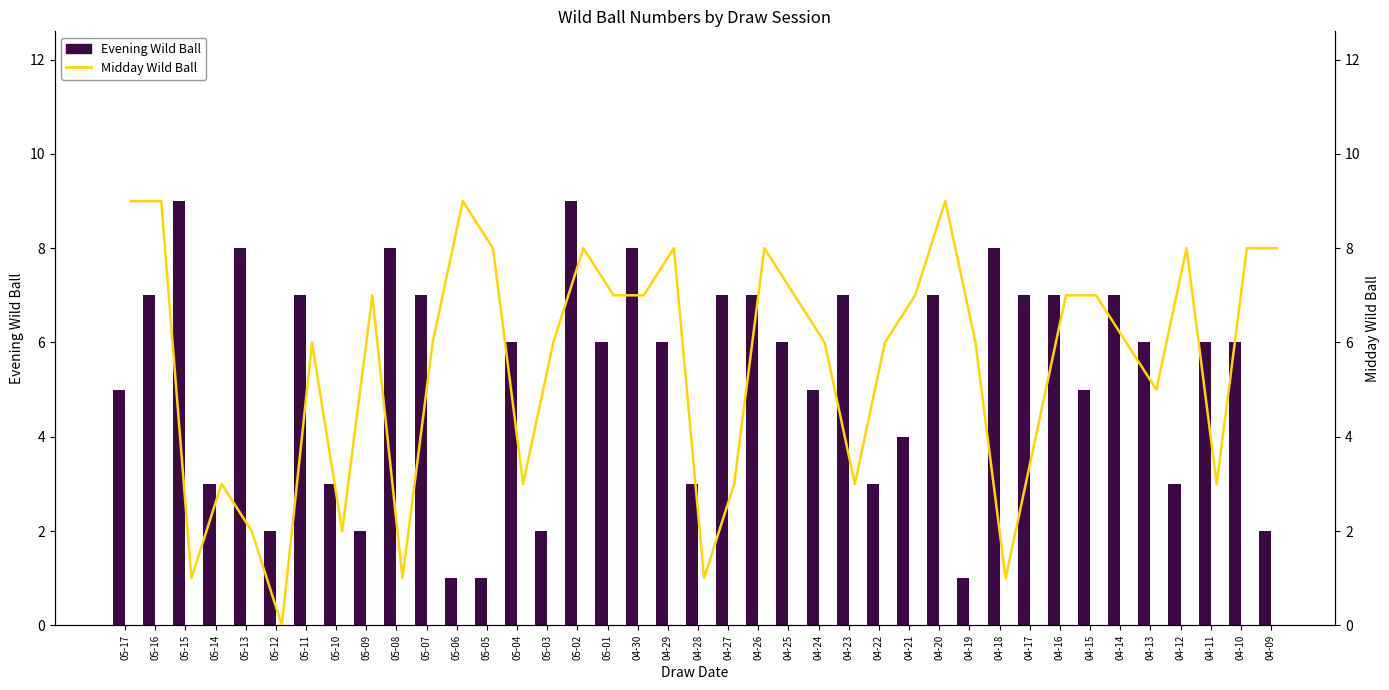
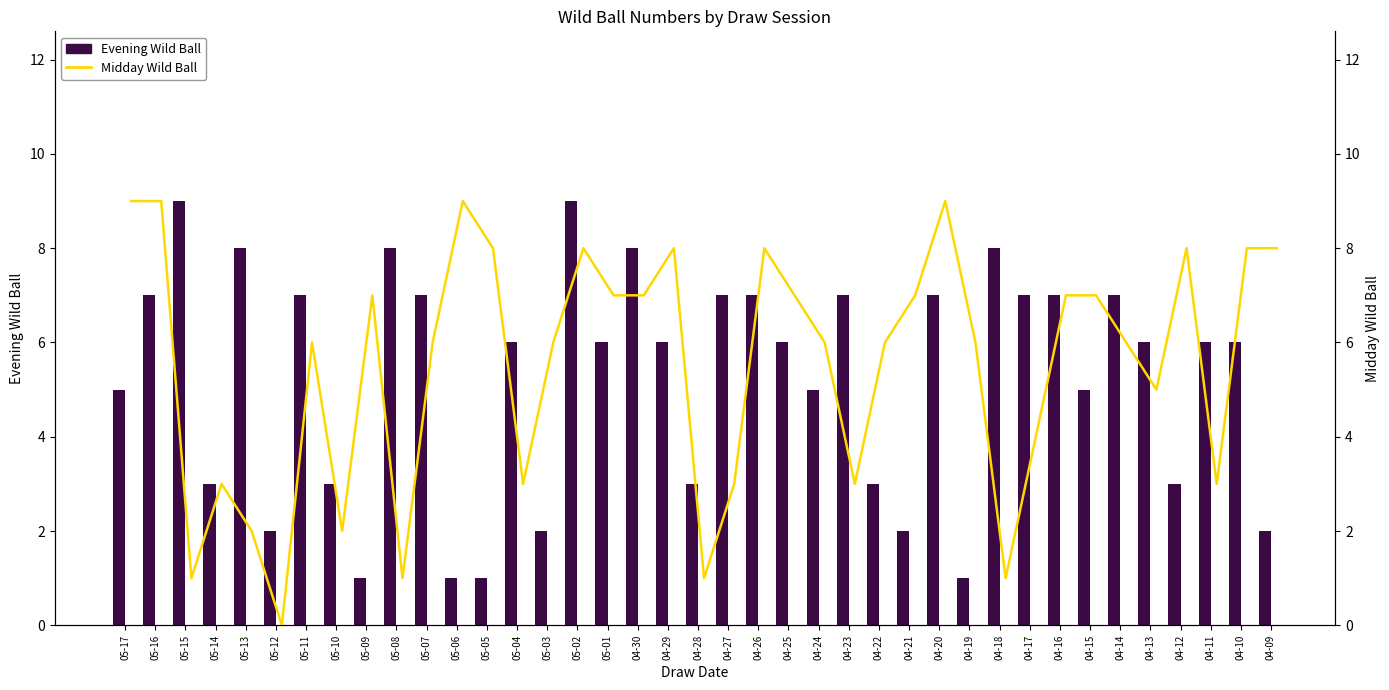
Evening Wild Ball, 05-09: 2 -> 1
Evening Wild Ball, 04-21: 4 -> 2
